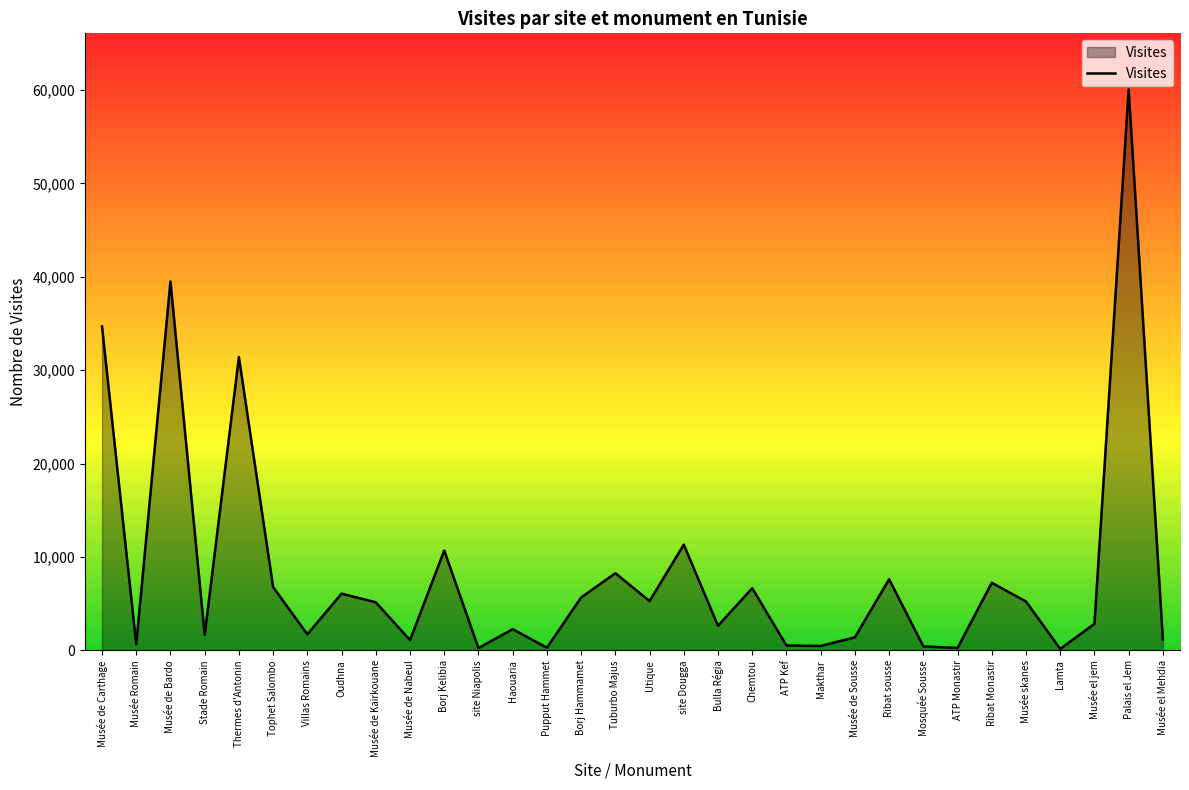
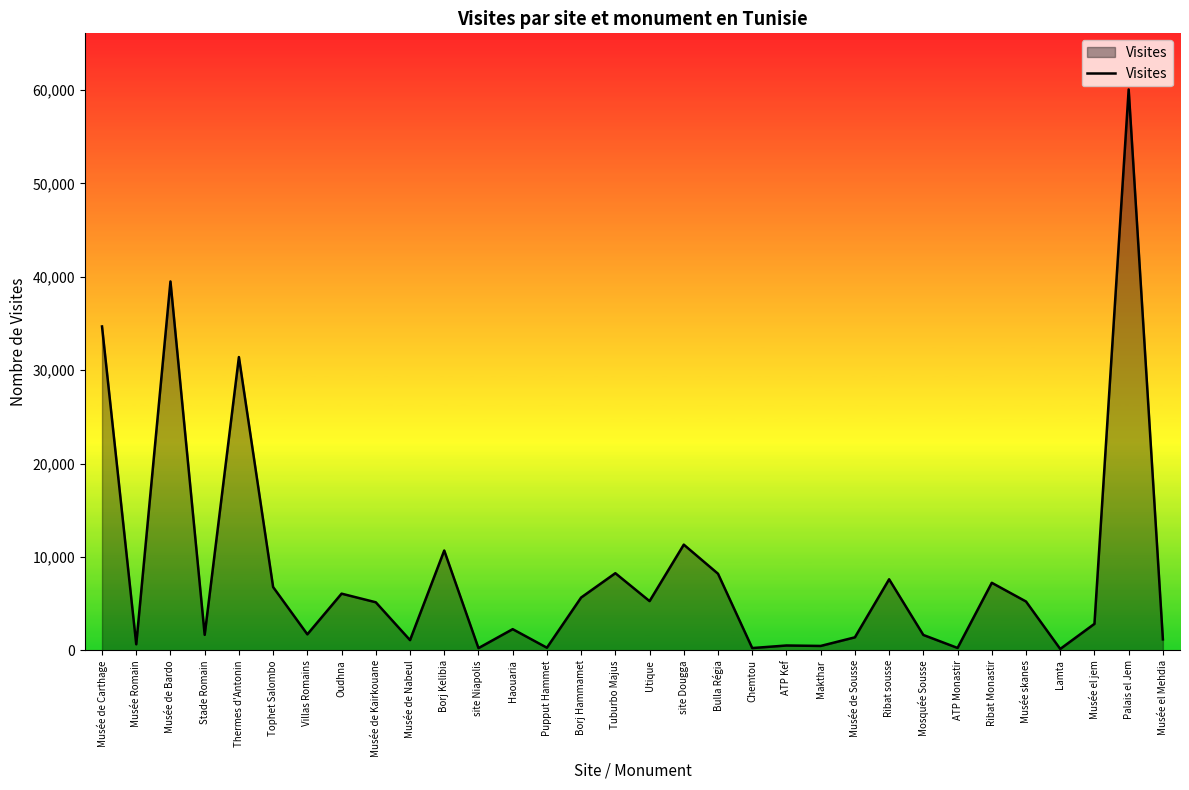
Bulla Régia: 3,000 -> 8,000
Chemtou: 7,000 -> 0
Mosquée Sousse: 0 -> 2,000
